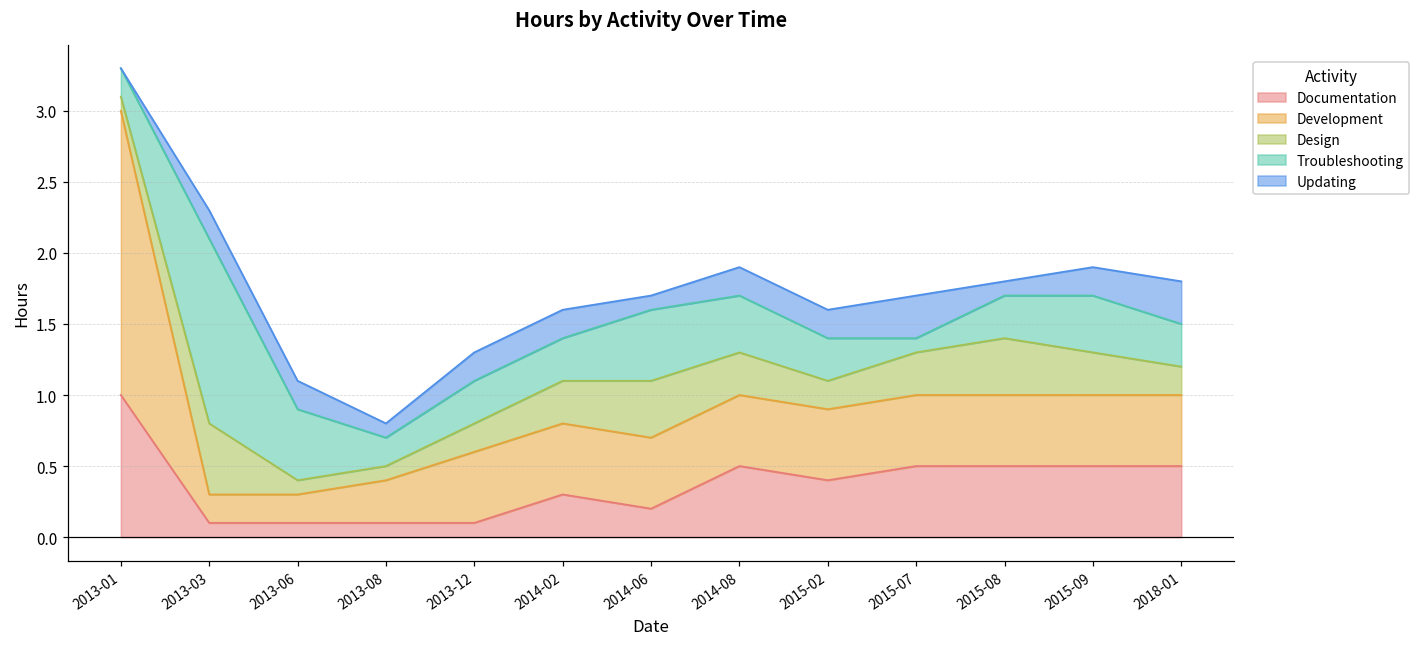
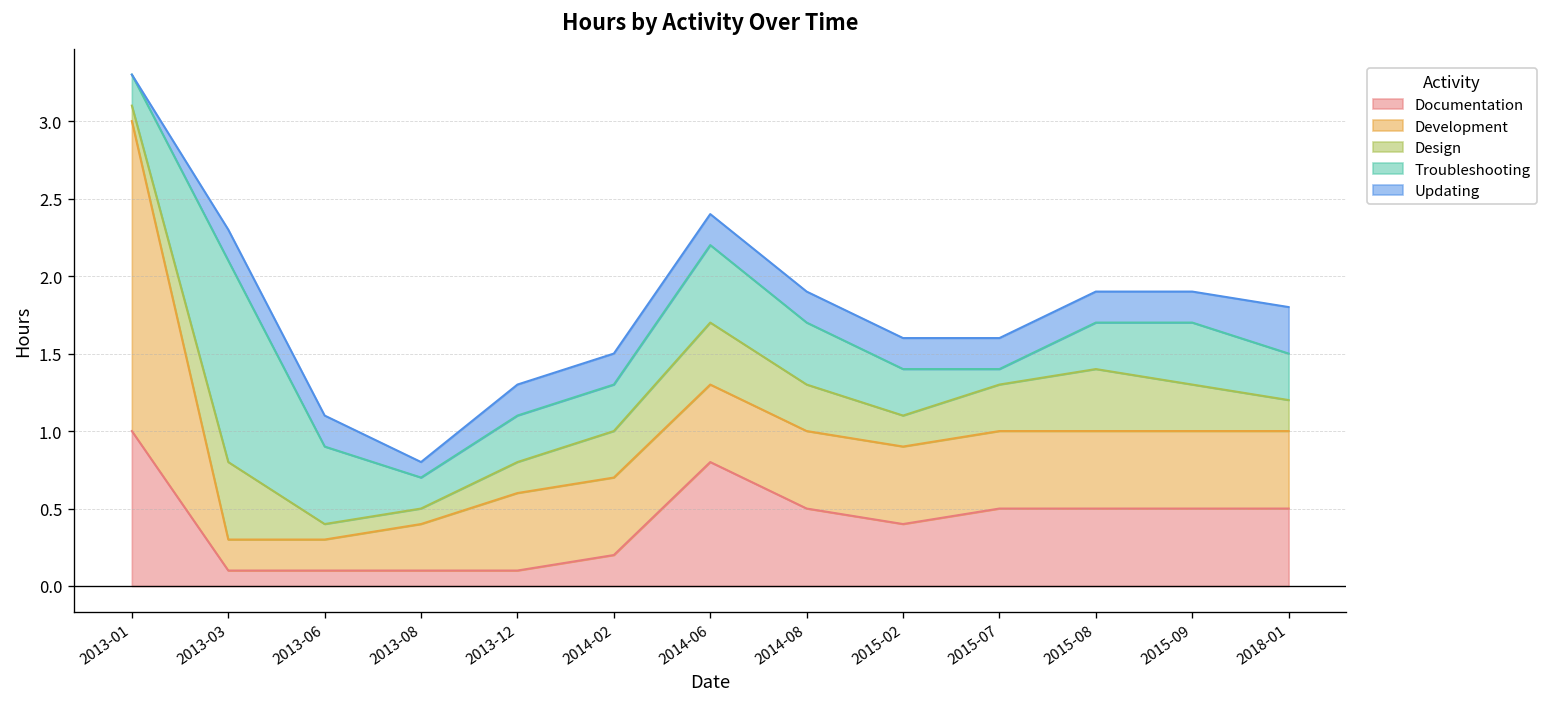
Documentation, 2014-02: 0.3 -> 0.2
Documentation, 2014-06: 0.2 -> 0.8
Updating, 2014-06: 0.1 -> 0.2
Updating, 2015-07: 0.3 -> 0.2
Updating, 2015-08: 0.1 -> 0.2
